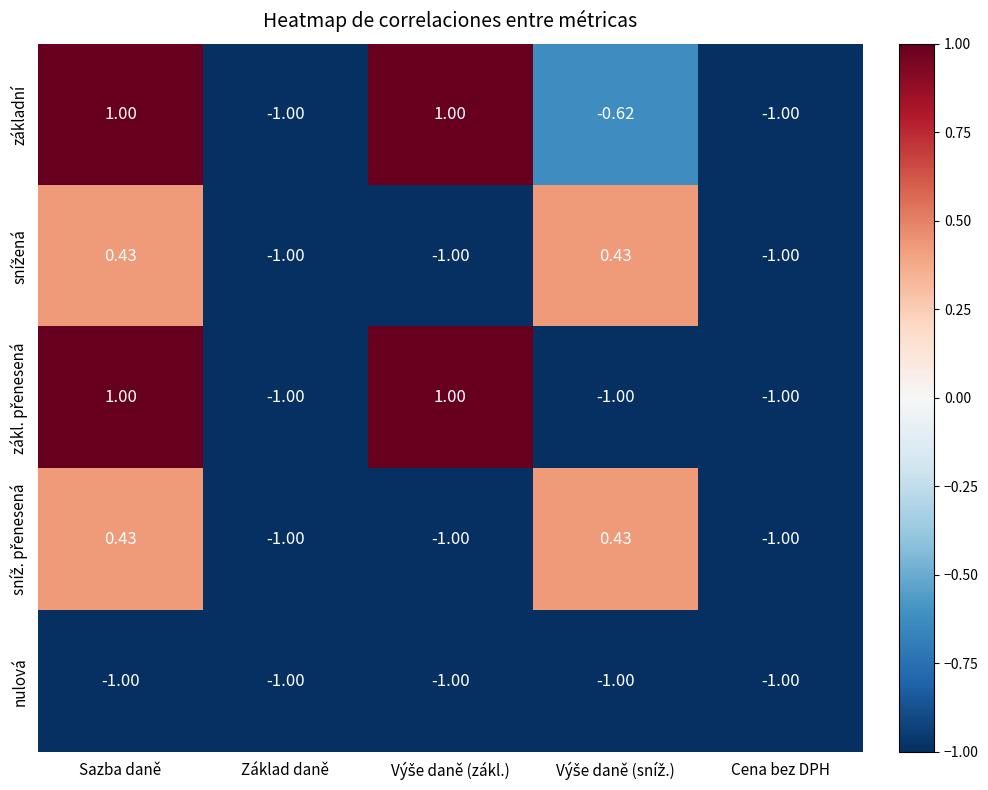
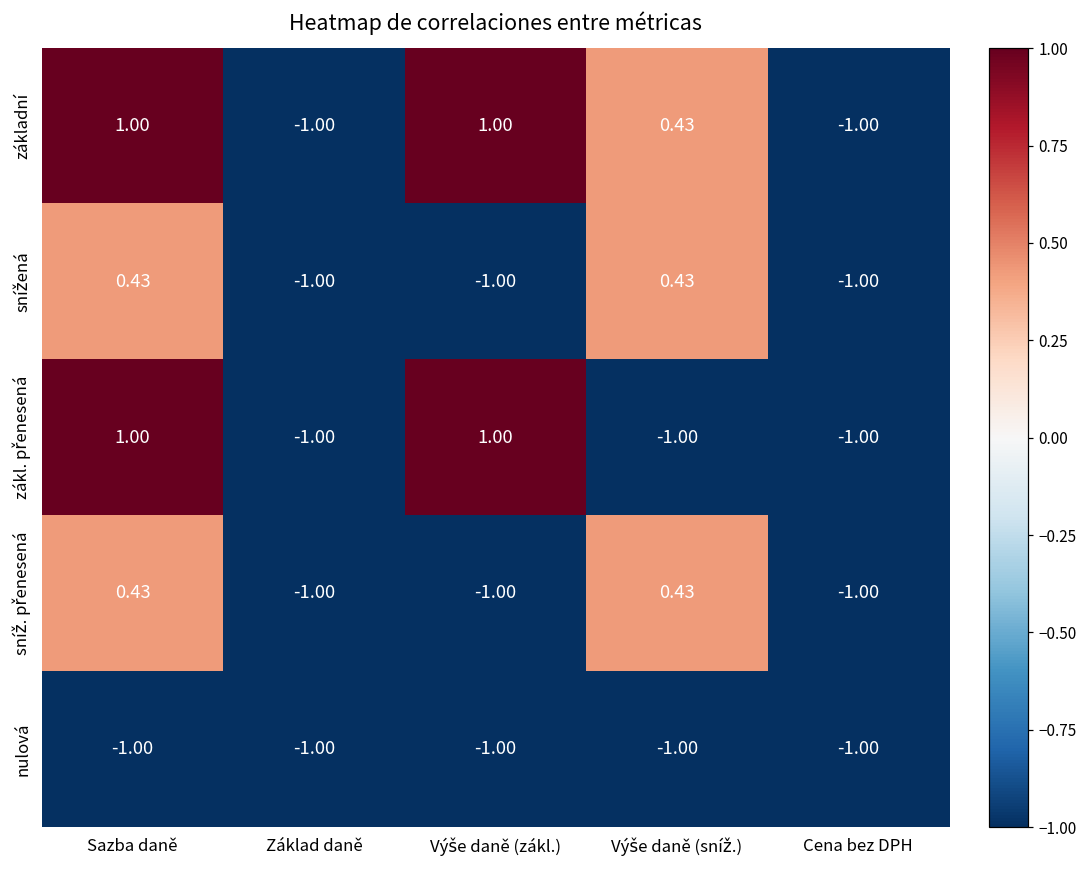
základní, Výše daně (sníž.): -0.62 -> 0.43
